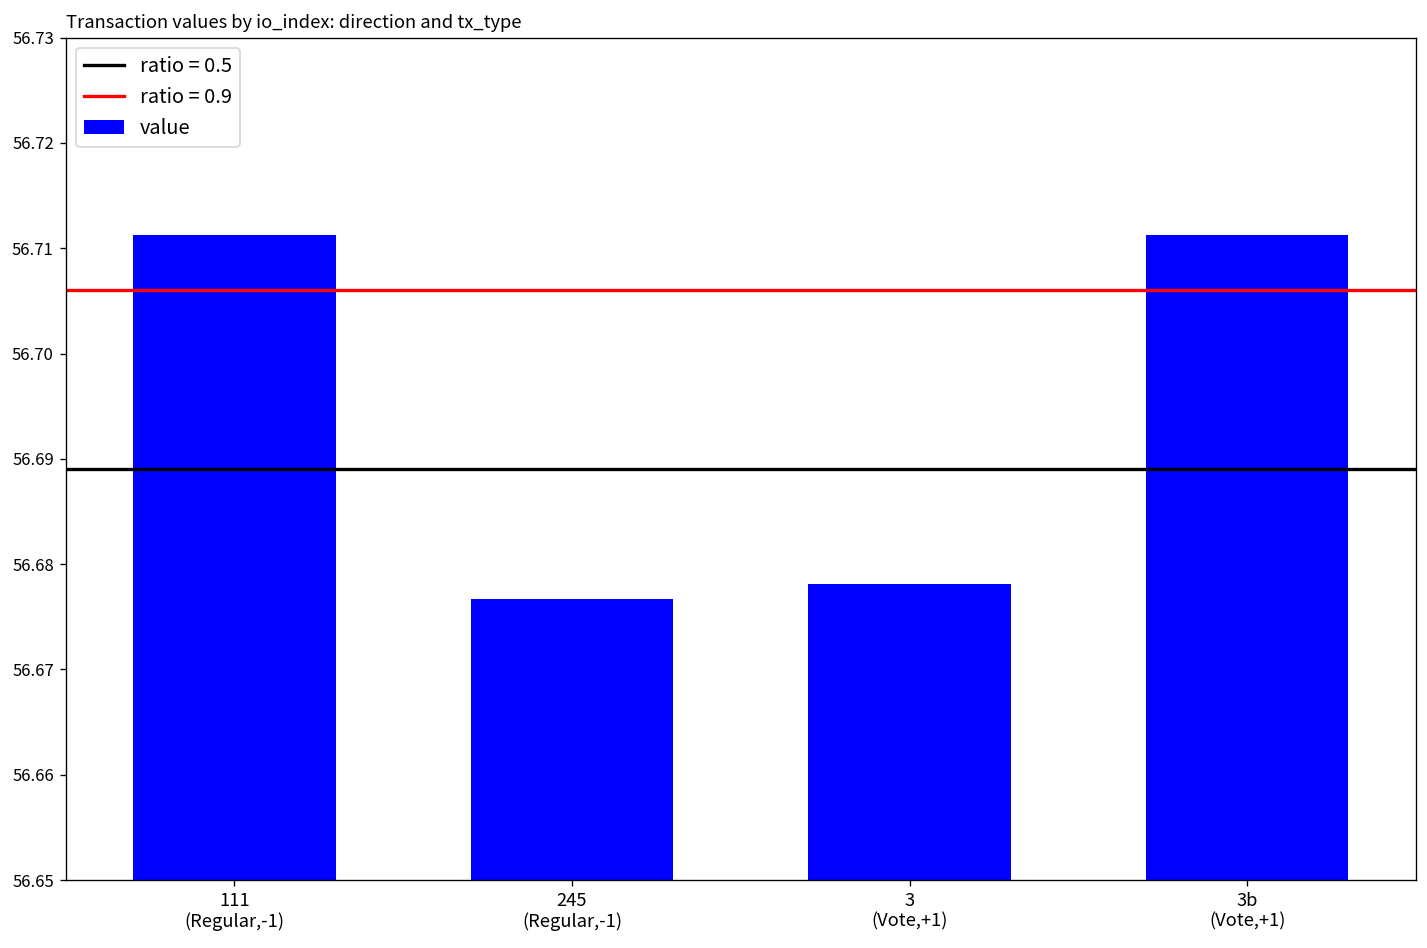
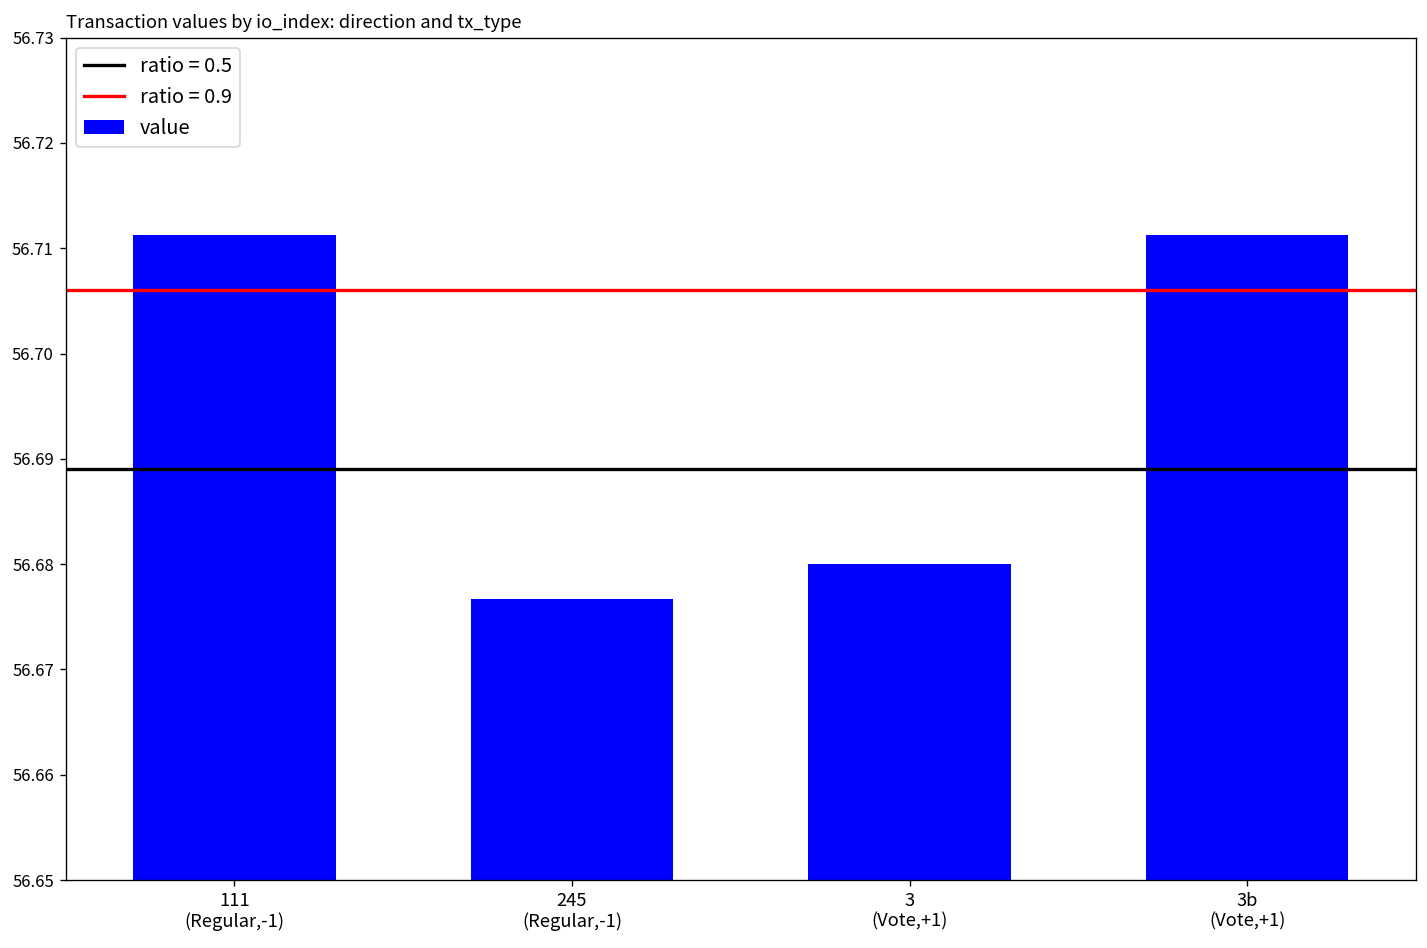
3 (Vote,+1): 56.678 -> 56.680
